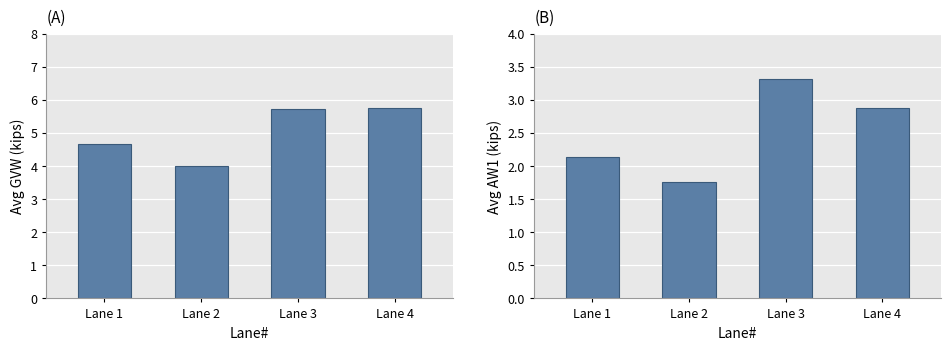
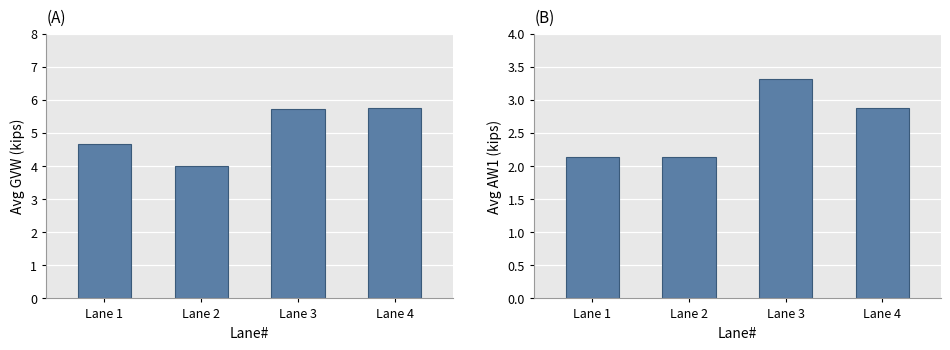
(B), Lane 2: 1.8 -> 2.1
